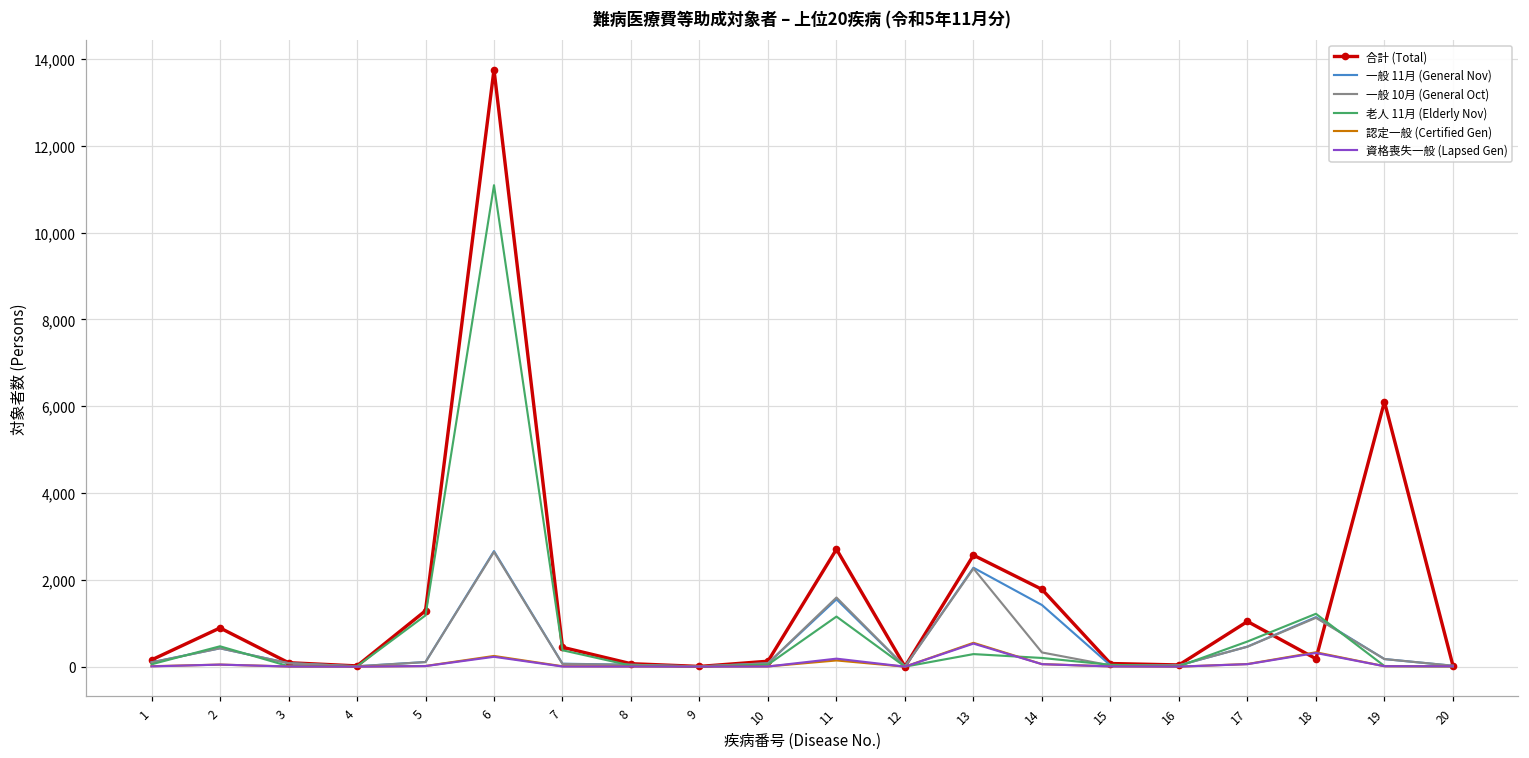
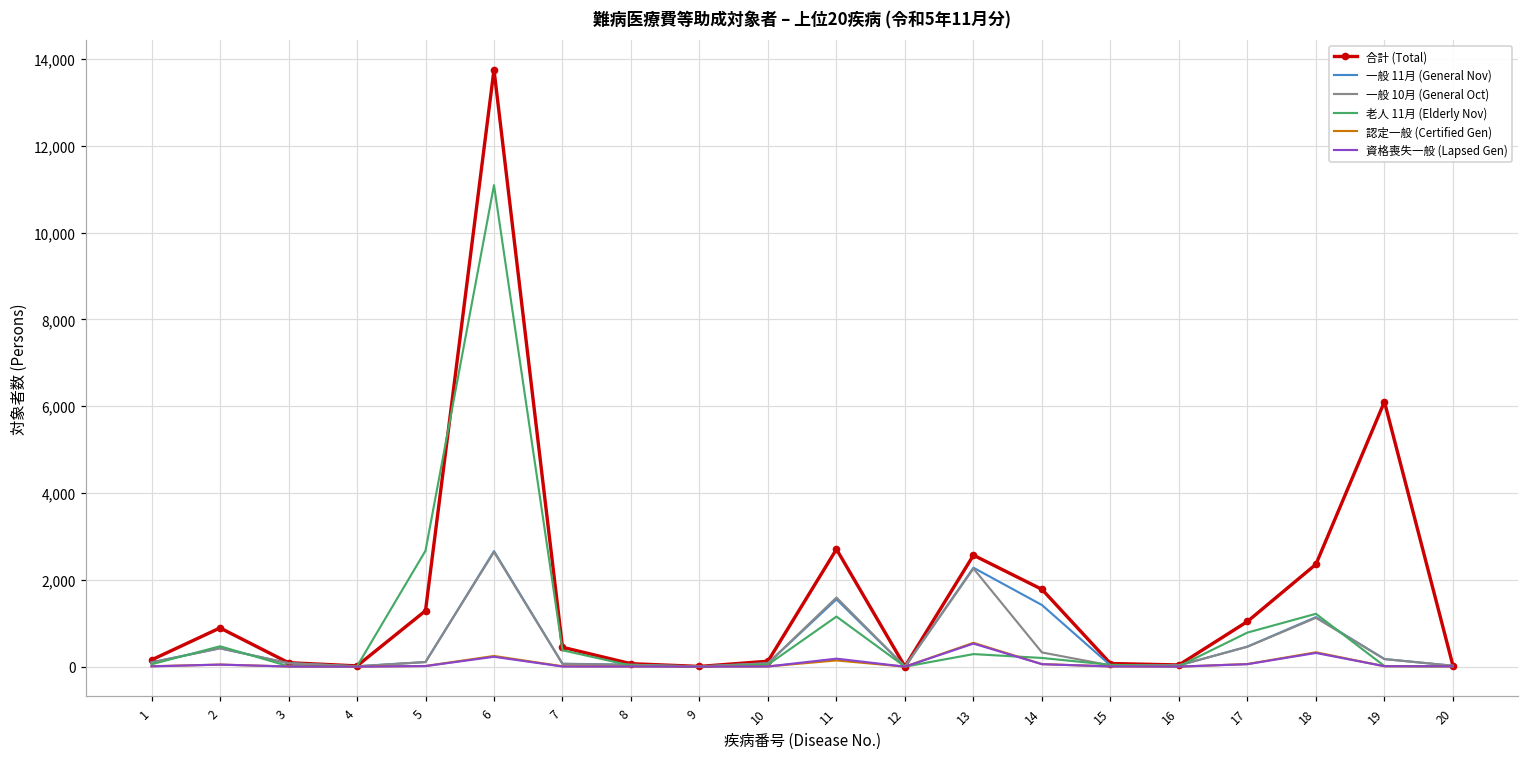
老人 11月 (Elderly Nov), 5: 1,200 -> 2,700
老人 11月 (Elderly Nov), 17: 600 -> 800
合計 (Total), 18: 200 -> 2,400
